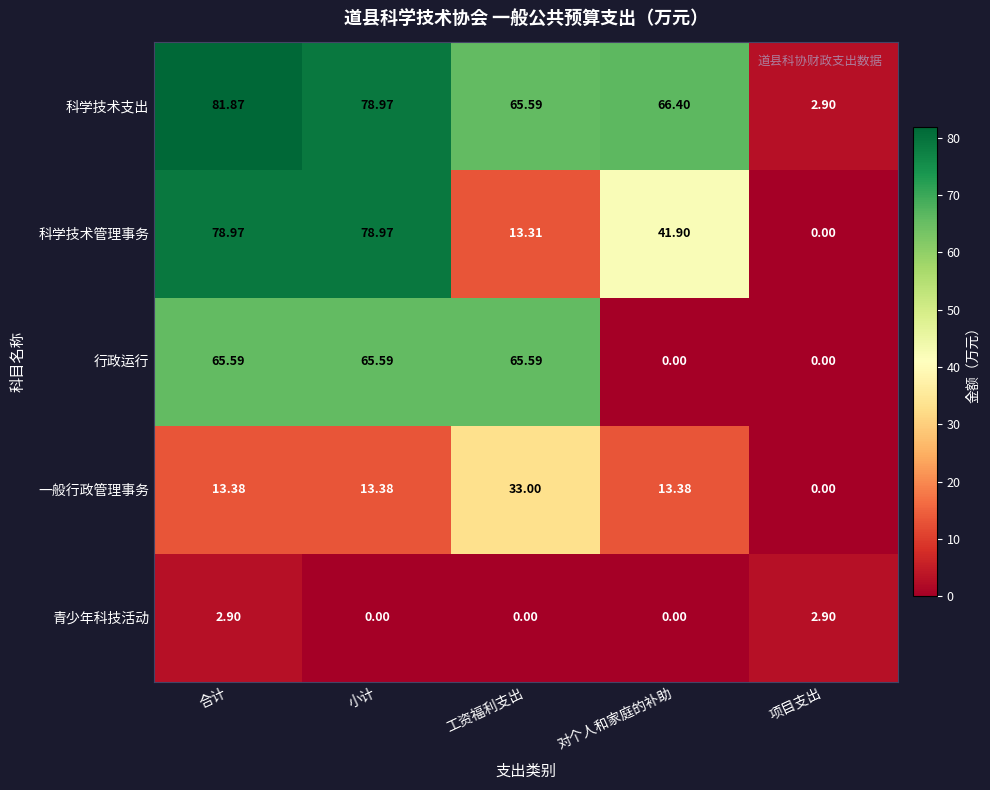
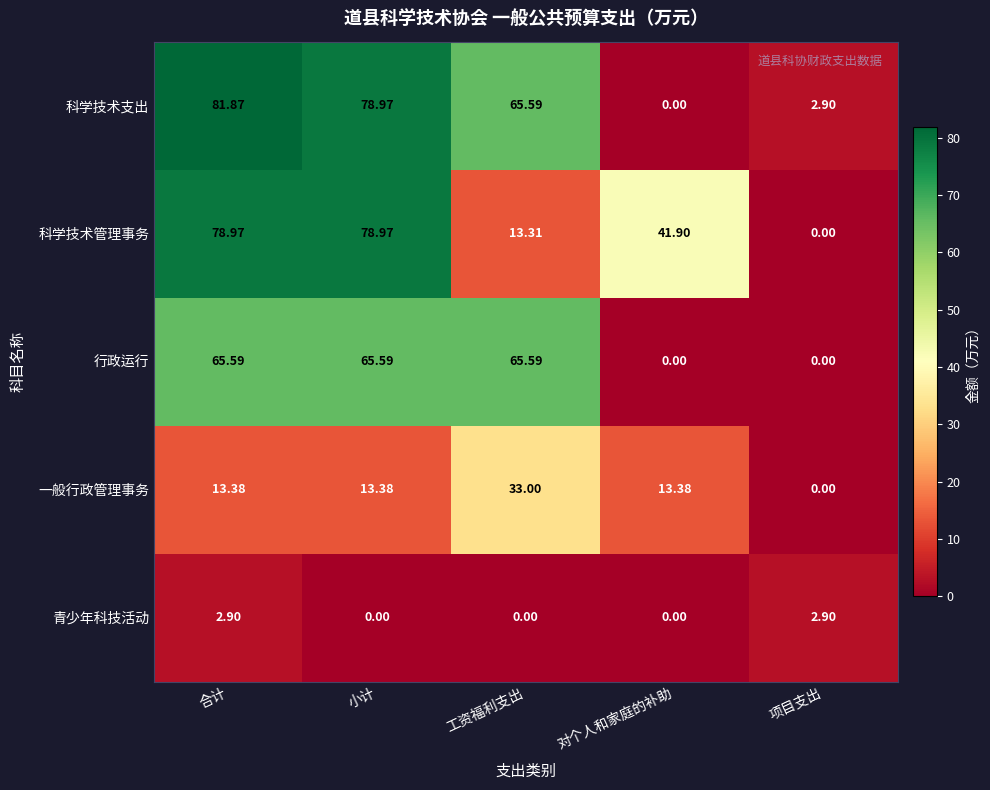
科学技术支出, 对个人和家庭的补助: 66.40 -> 0.00
